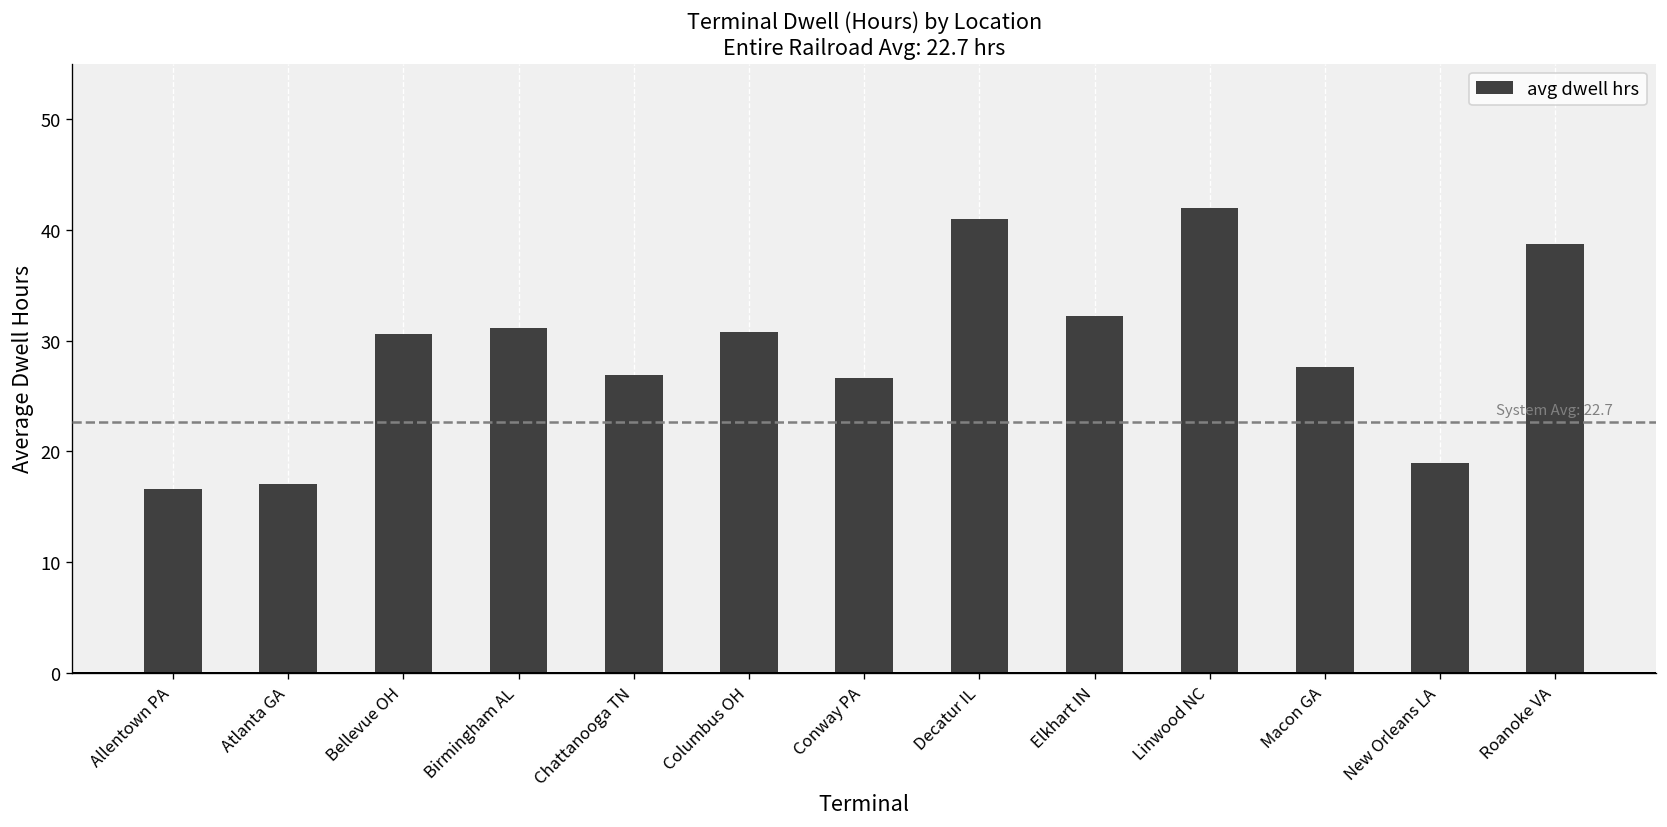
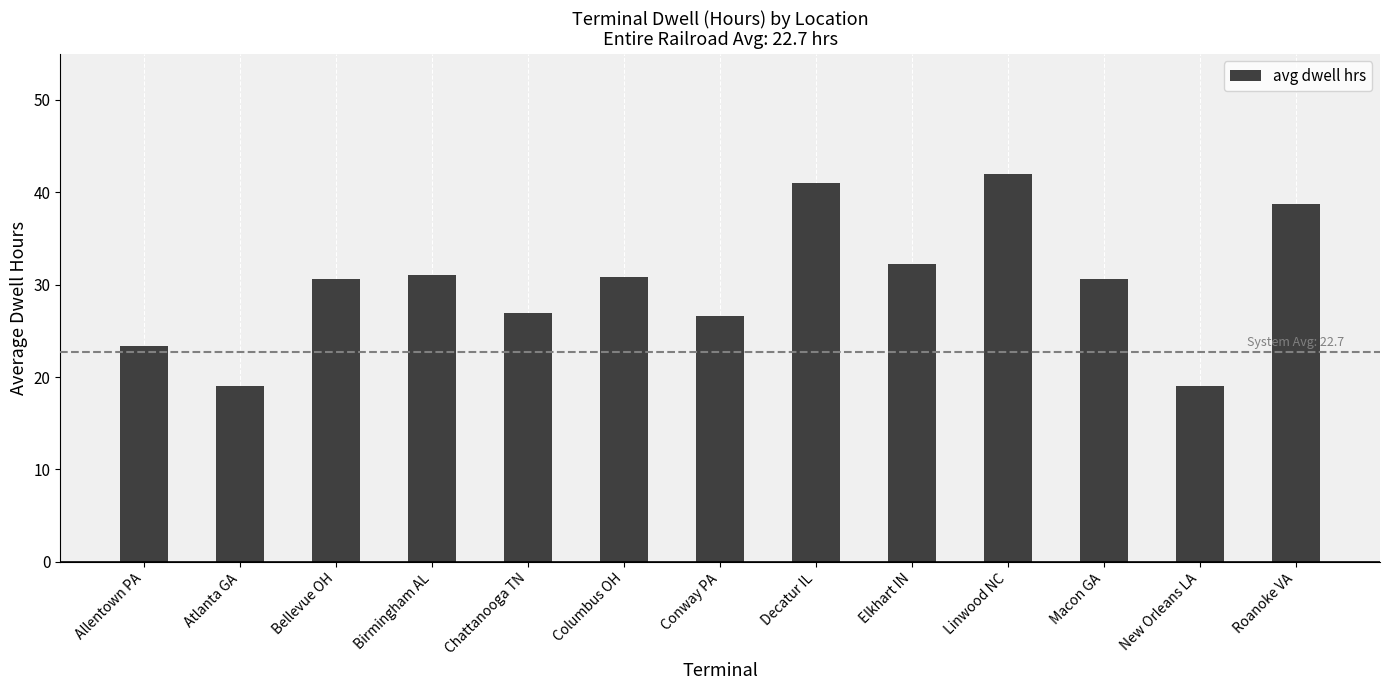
Allentown PA: 17 -> 23
Atlanta GA: 17 -> 19
Macon GA: 28 -> 31
